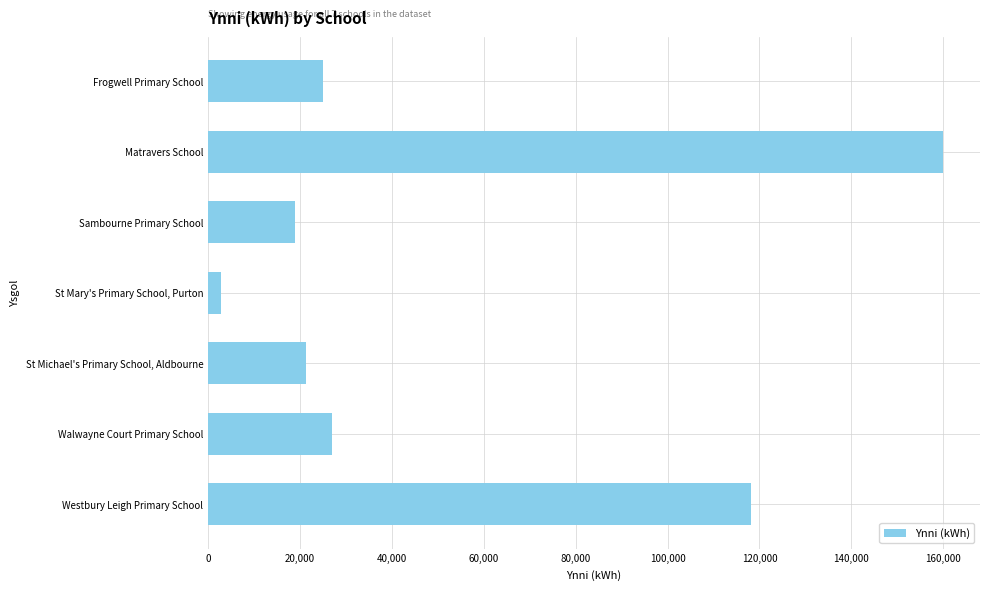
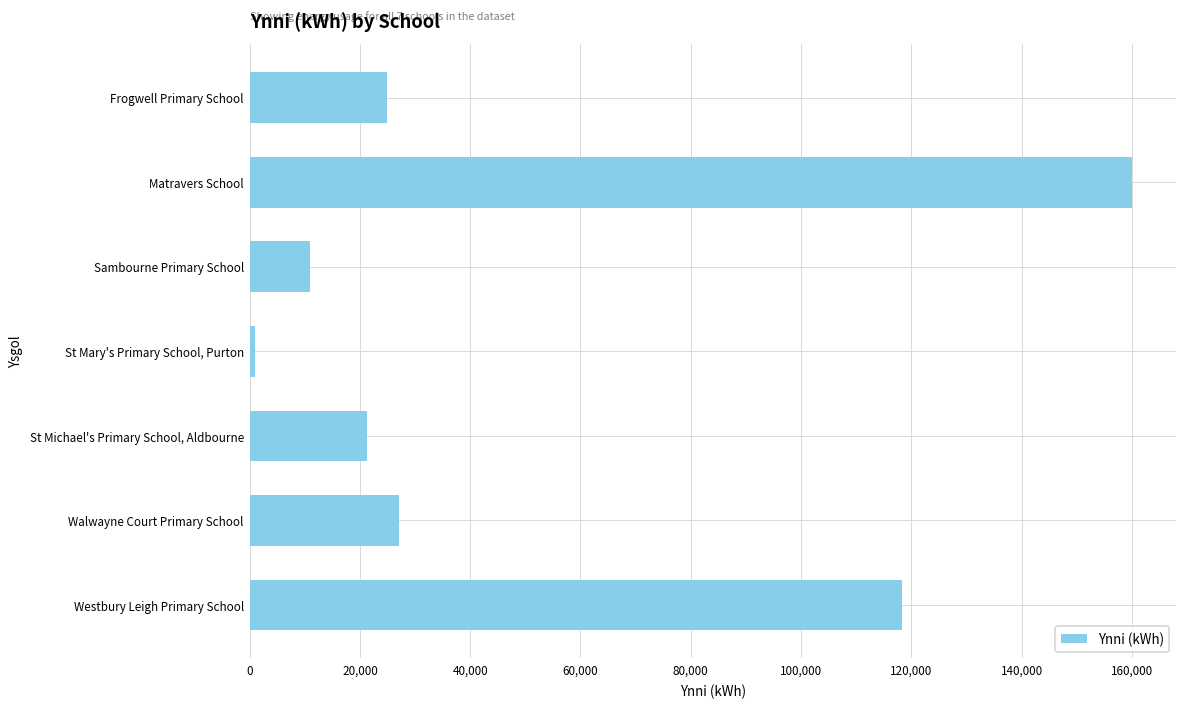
Sambourne Primary School: 19,000 -> 11,000
St Mary's Primary School, Purton: 3,000 -> 1,000
